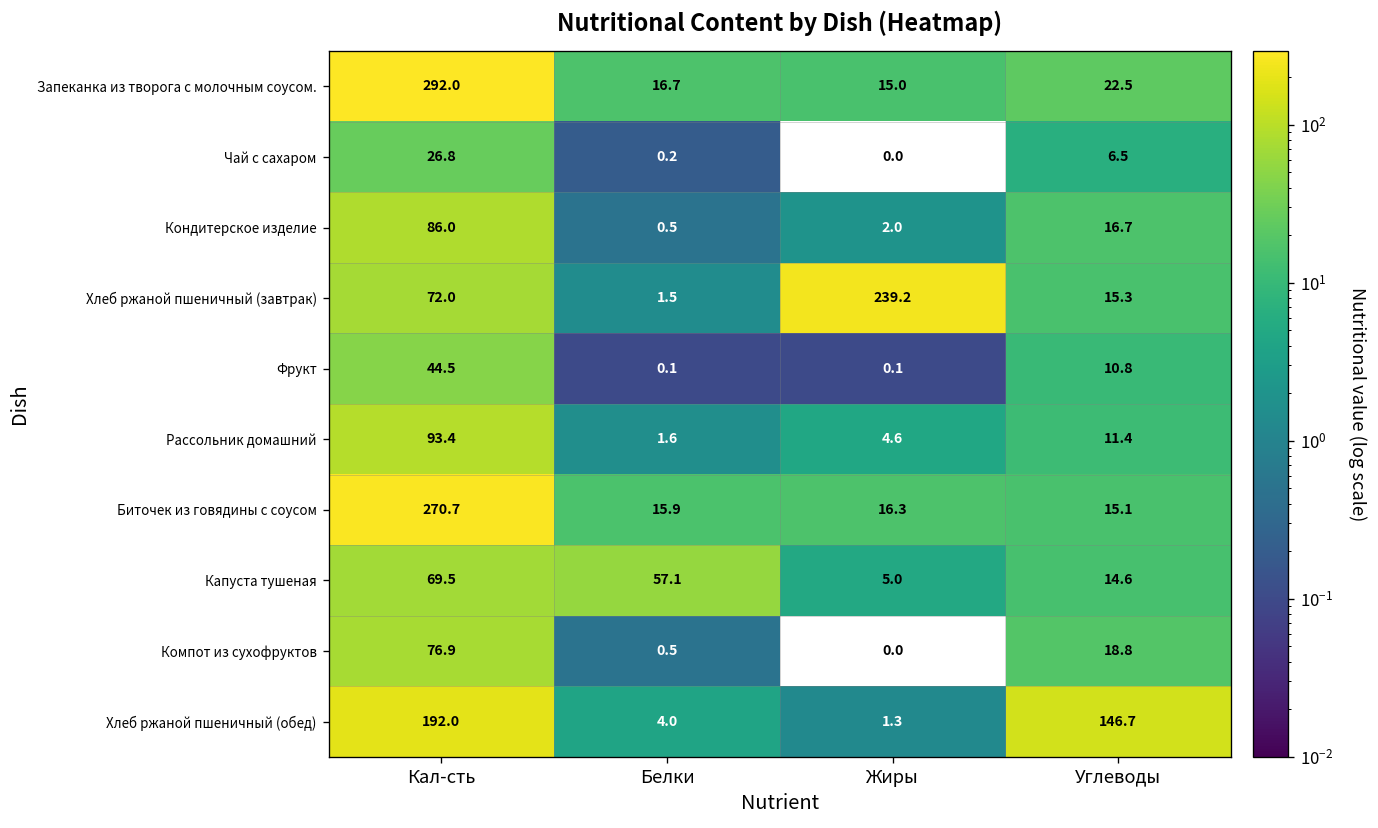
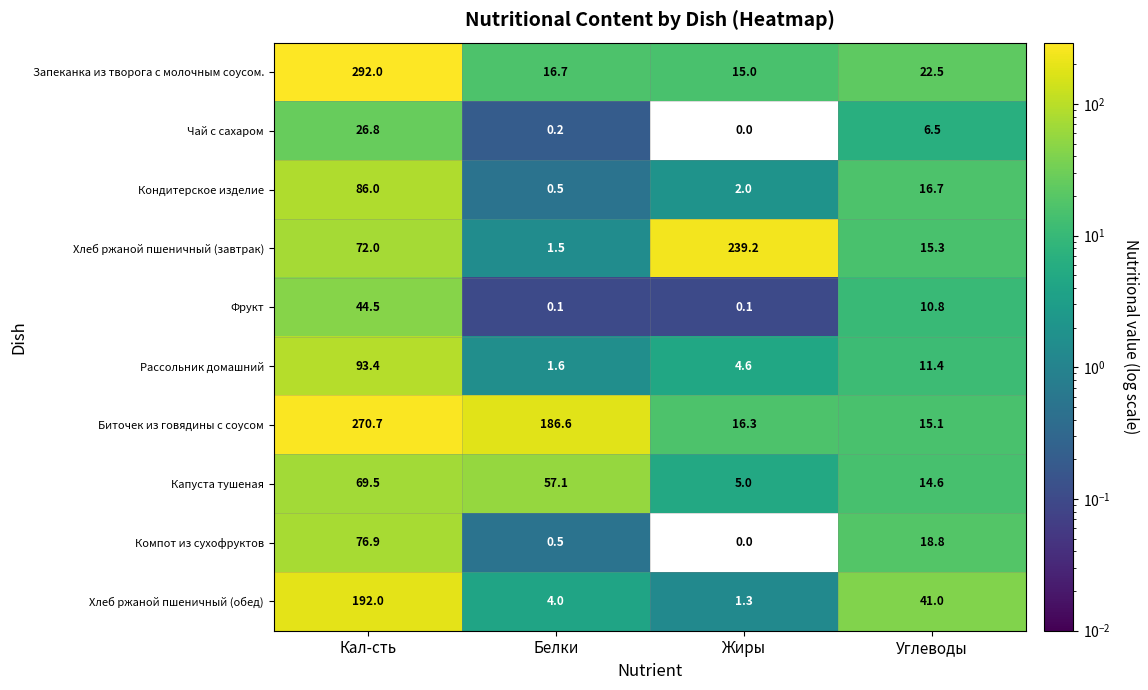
Биточек из говядины с соусом, Белки: 15.9 -> 186.6
Хлеб ржаной пшеничный (обед), Углеводы: 146.7 -> 41.0
